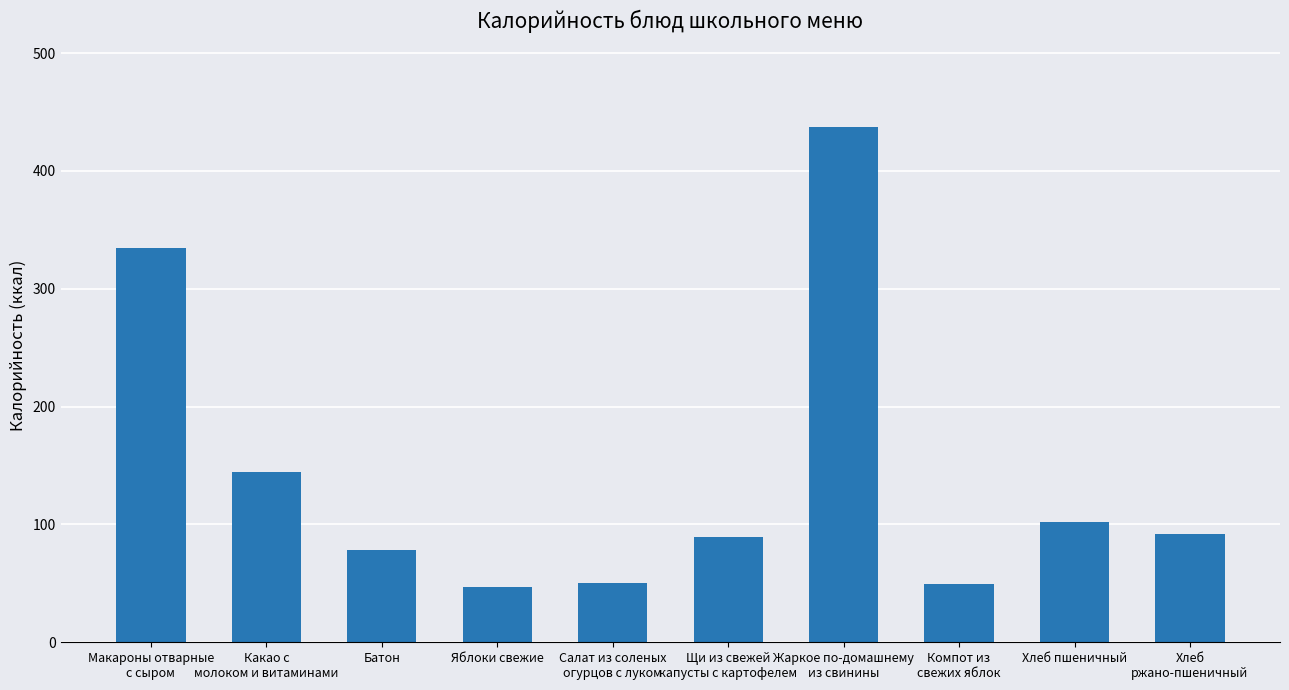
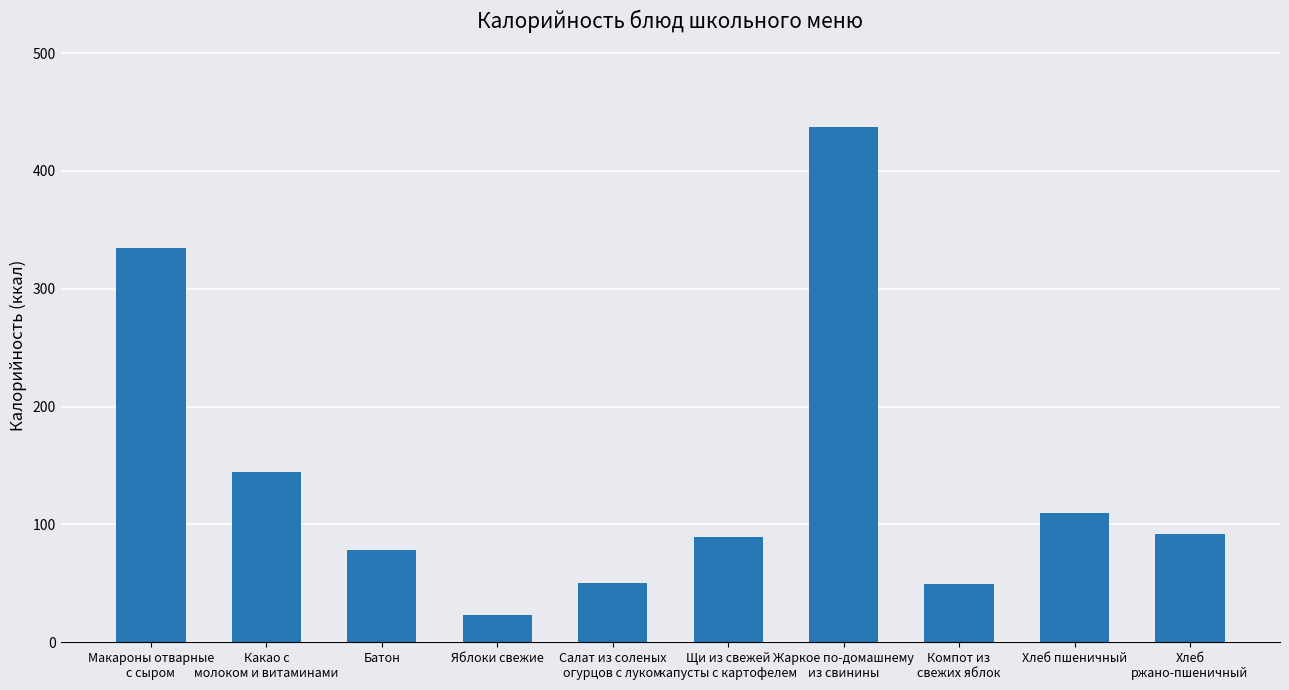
Яблоки свежие: 47 -> 23
Хлеб пшеничный: 102 -> 110
